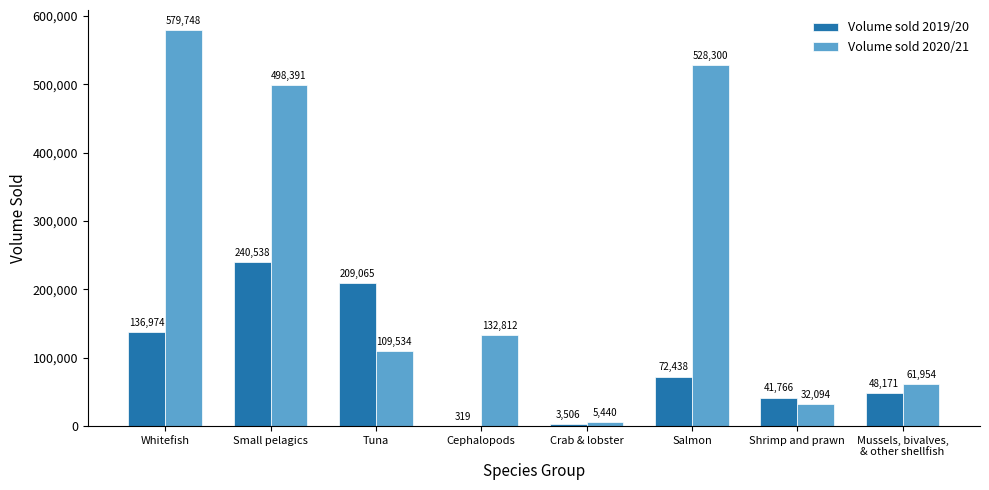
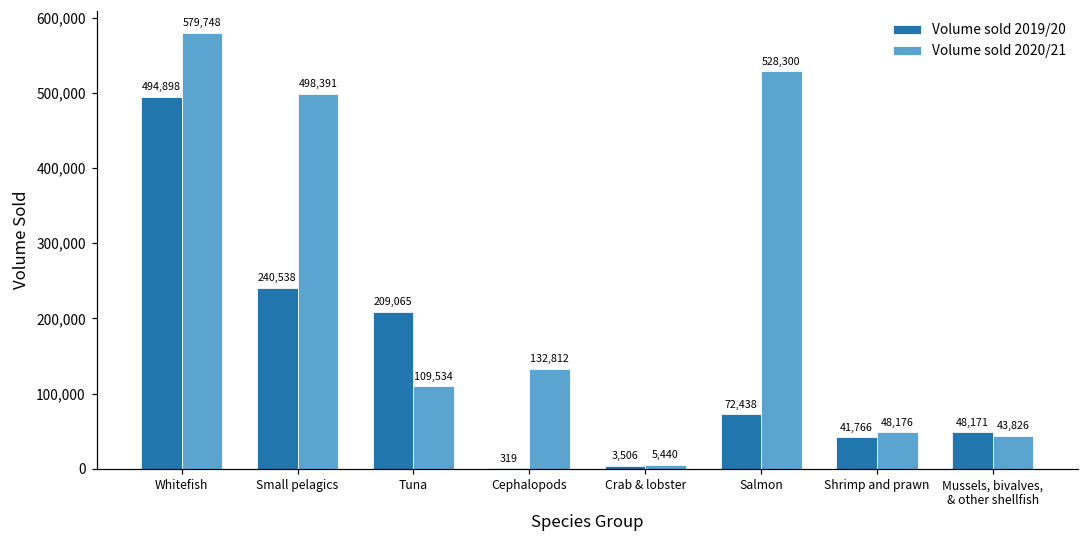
Volume sold 2019/20, Whitefish: 136,974 -> 494,898
Volume sold 2020/21, Shrimp and prawn: 32,094 -> 48,176
Volume sold 2020/21, Mussels, bivalves, & other shellfish: 61,954 -> 43,826
